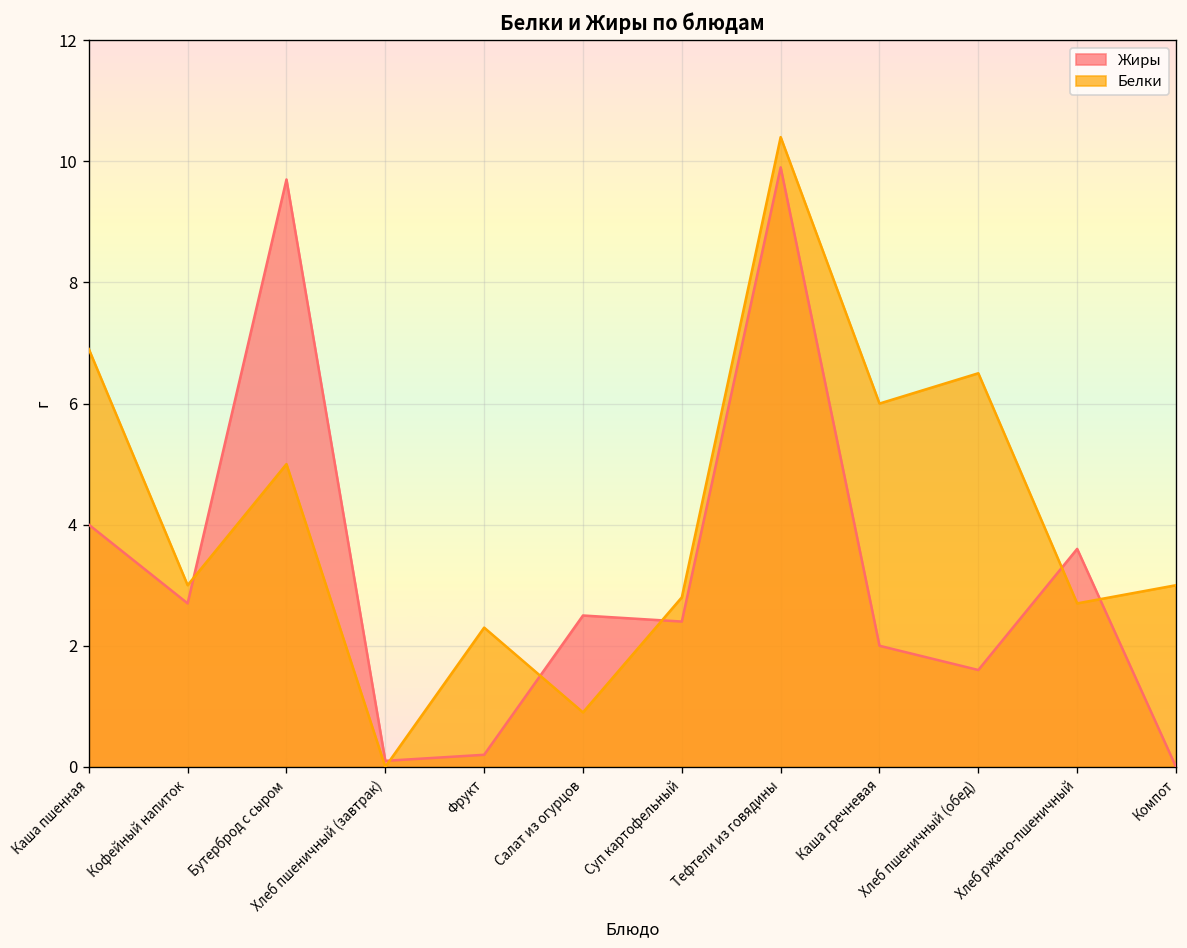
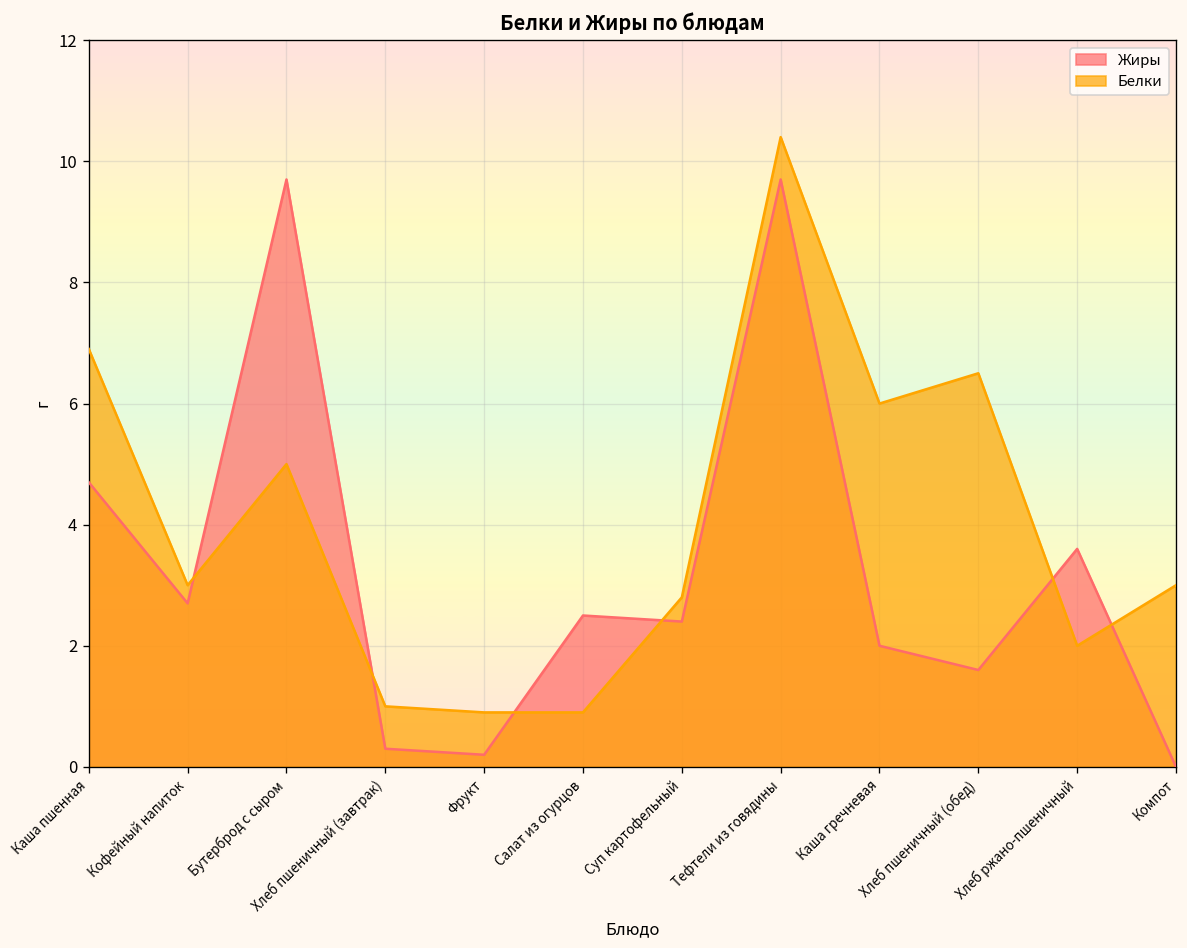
Жиры, Каша пшенная: 4.0 -> 4.7
Жиры, Хлеб пшеничный (завтрак): 0.1 -> 0.3
Белки, Хлеб пшеничный (завтрак): 0 -> 1
Белки, Фрукт: 2.3 -> 0.9
Жиры, Тефтели из говядины: 9.9 -> 9.7
Белки, Хлеб ржано-пшеничный: 2.7 -> 2.0
